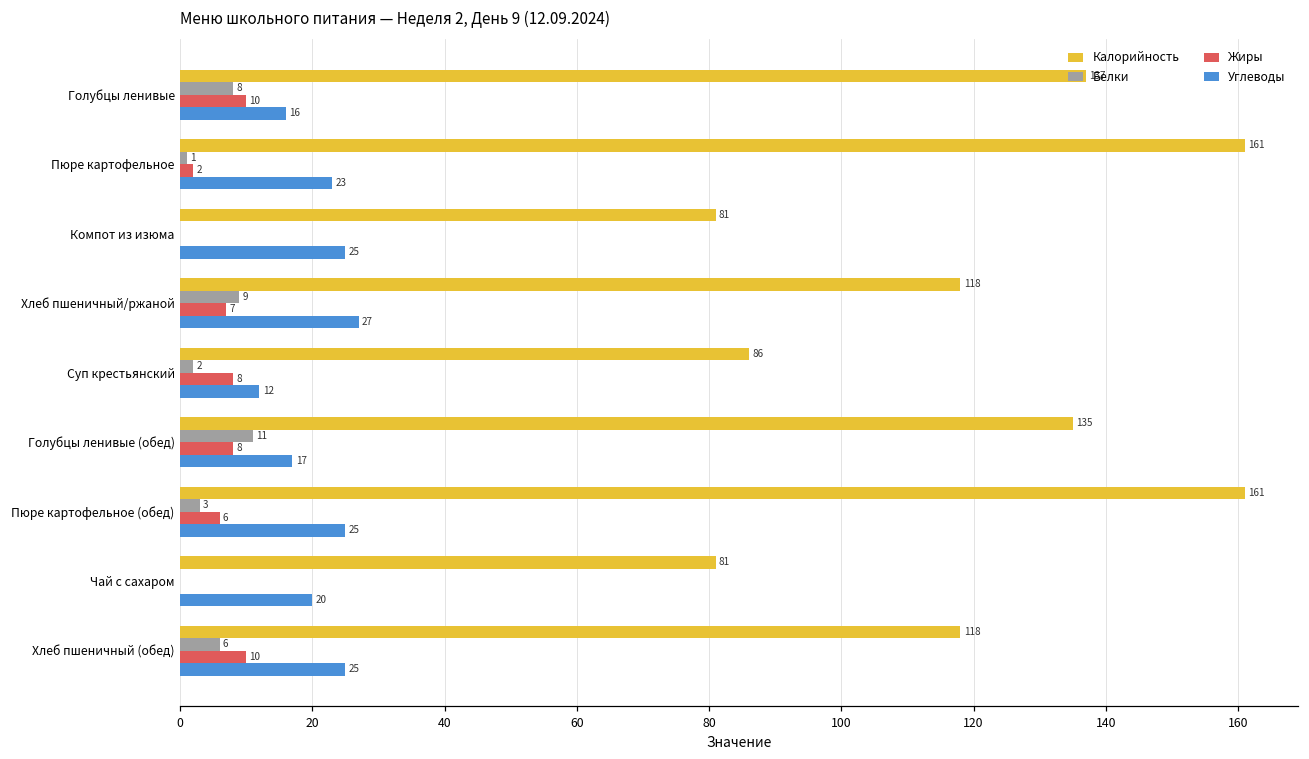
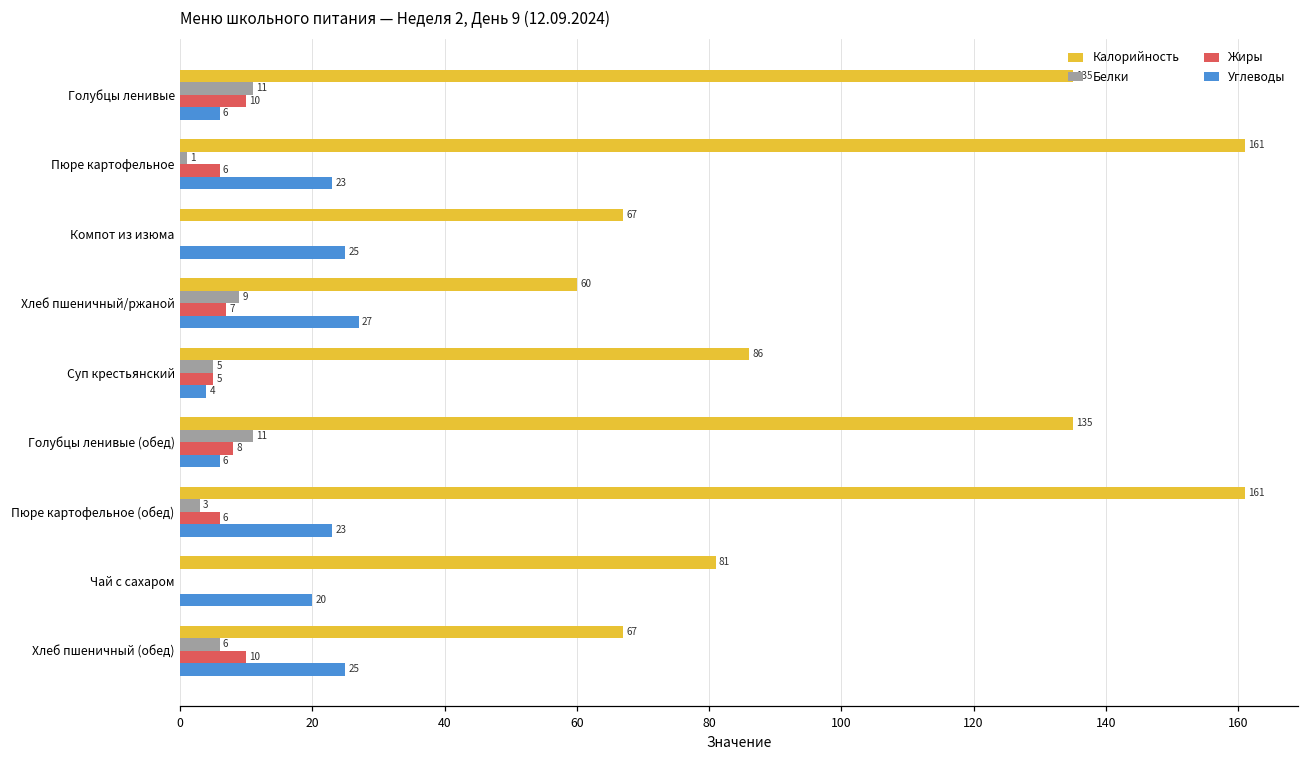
Калорийность, Голубцы ленивые: 137 -> 135
Белки, Голубцы ленивые: 8 -> 11
Углеводы, Голубцы ленивые: 16 -> 6
Жиры, Пюре картофельное: 2 -> 6
Калорийность, Компот из изюма: 81 -> 67
Калорийность, Хлеб пшеничный/ржаной: 118 -> 60
Белки, Суп крестьянский: 2 -> 5
Жиры, Суп крестьянский: 8 -> 5
Углеводы, Суп крестьянский: 12 -> 4
Углеводы, Голубцы ленивые (обед): 17 -> 6
Углеводы, Пюре картофельное (обед): 25 -> 23
Калорийность, Хлеб пшеничный (обед): 118 -> 67
